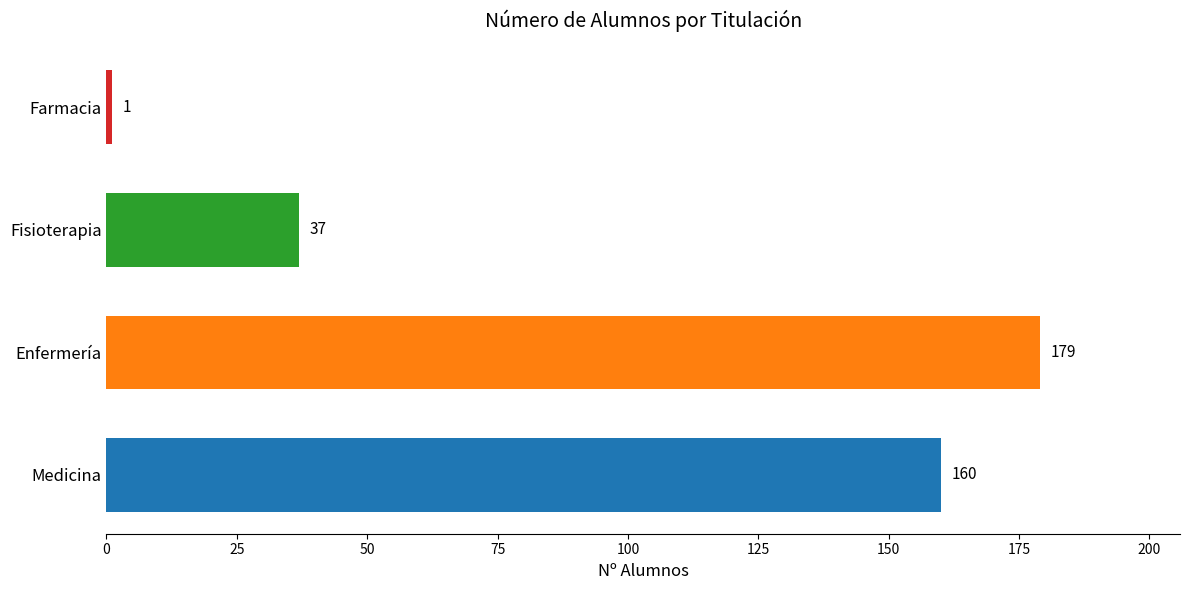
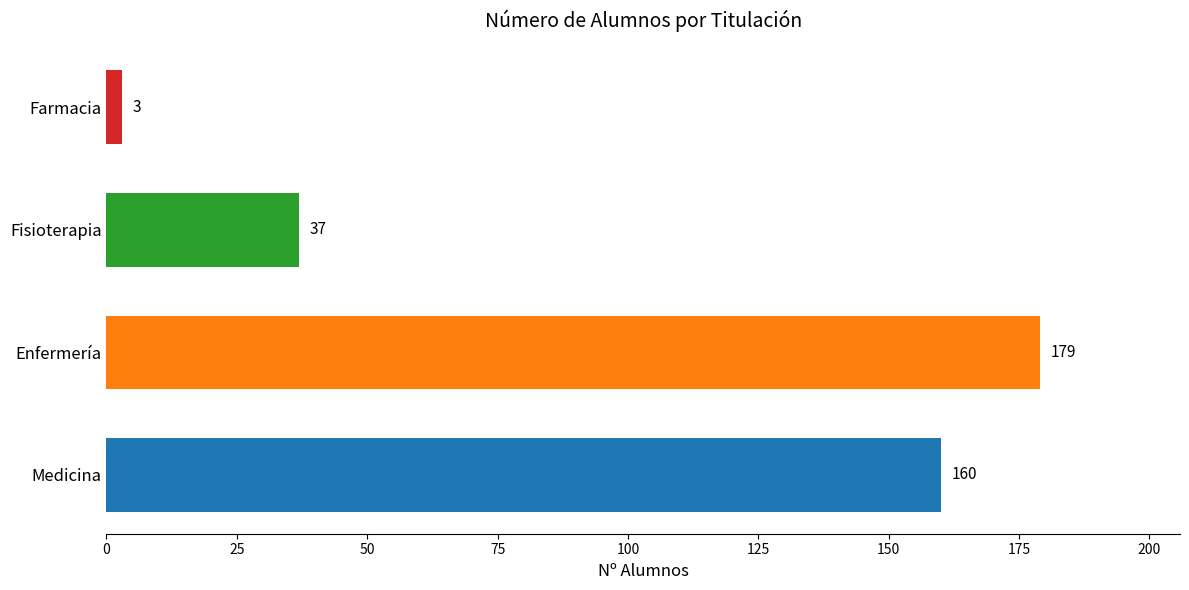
Farmacia: 1 -> 3
